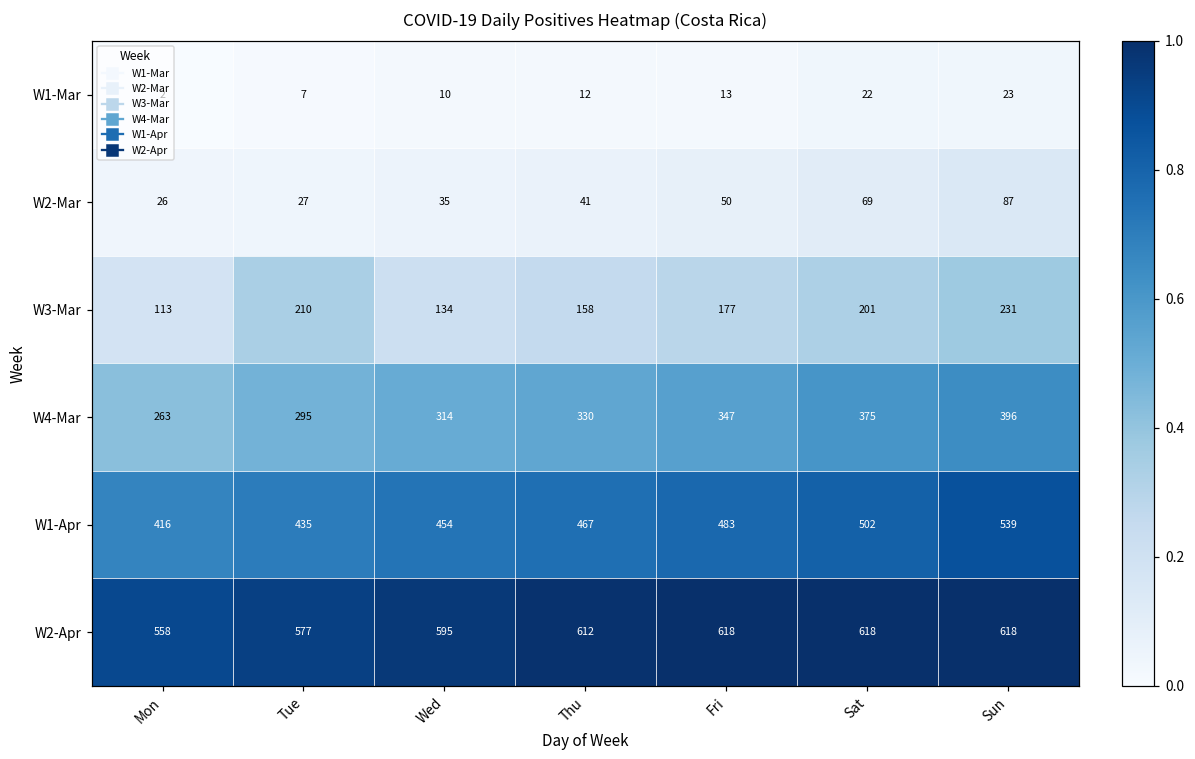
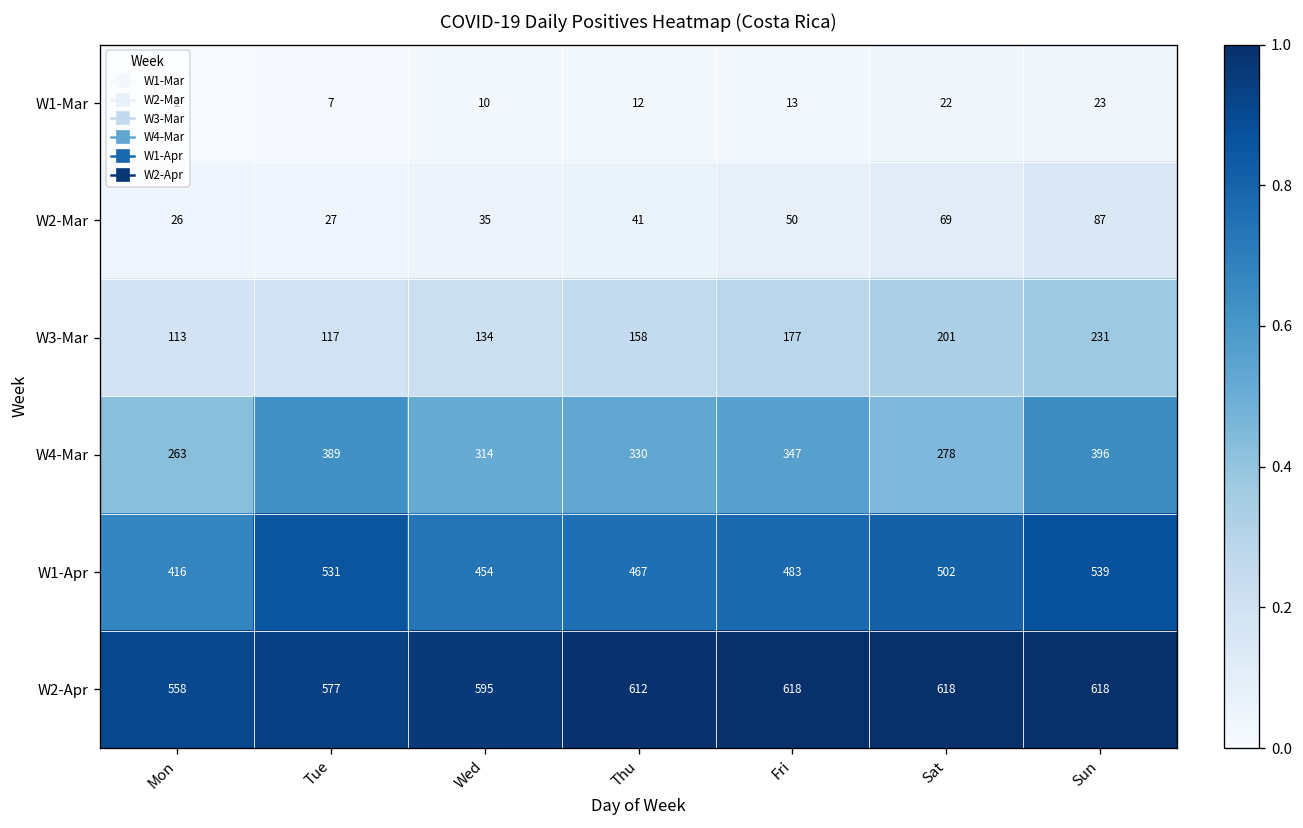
W3-Mar, Tue: 210 -> 117
W4-Mar, Tue: 295 -> 389
W4-Mar, Sat: 375 -> 278
W1-Apr, Tue: 435 -> 531
